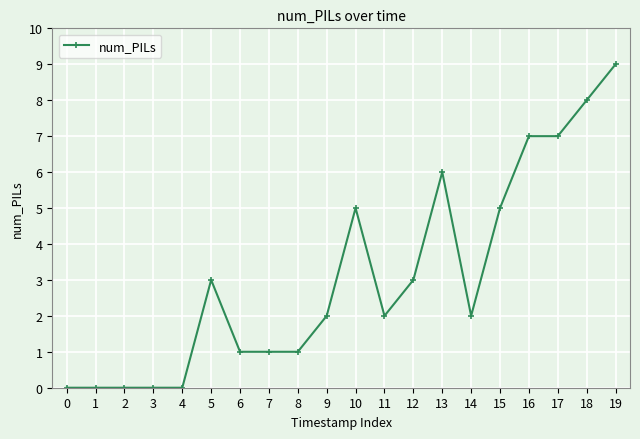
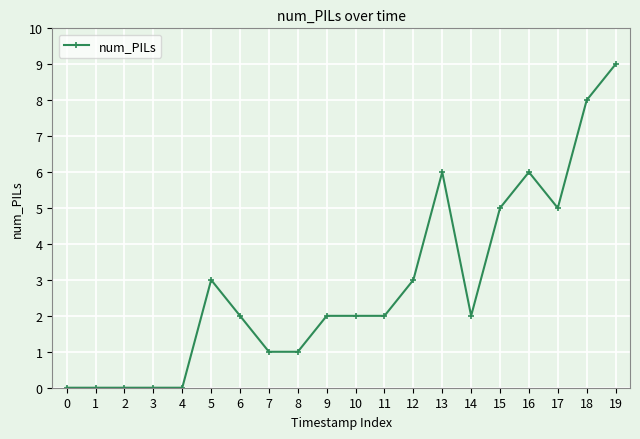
6: 1 -> 2
10: 5 -> 2
16: 7 -> 6
17: 7 -> 5
